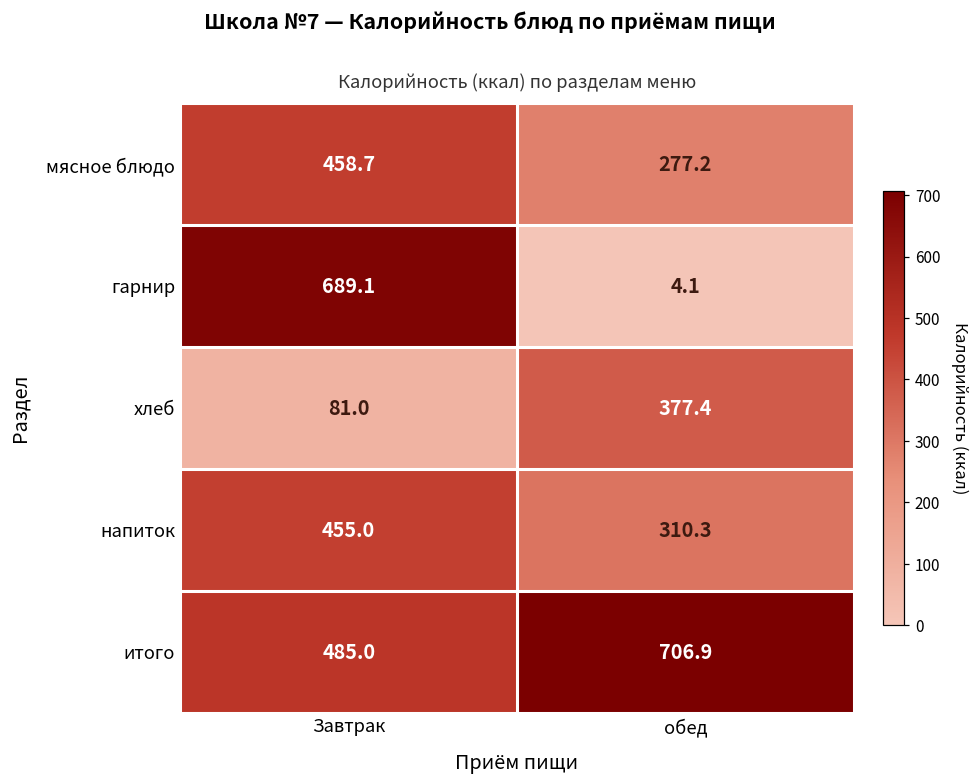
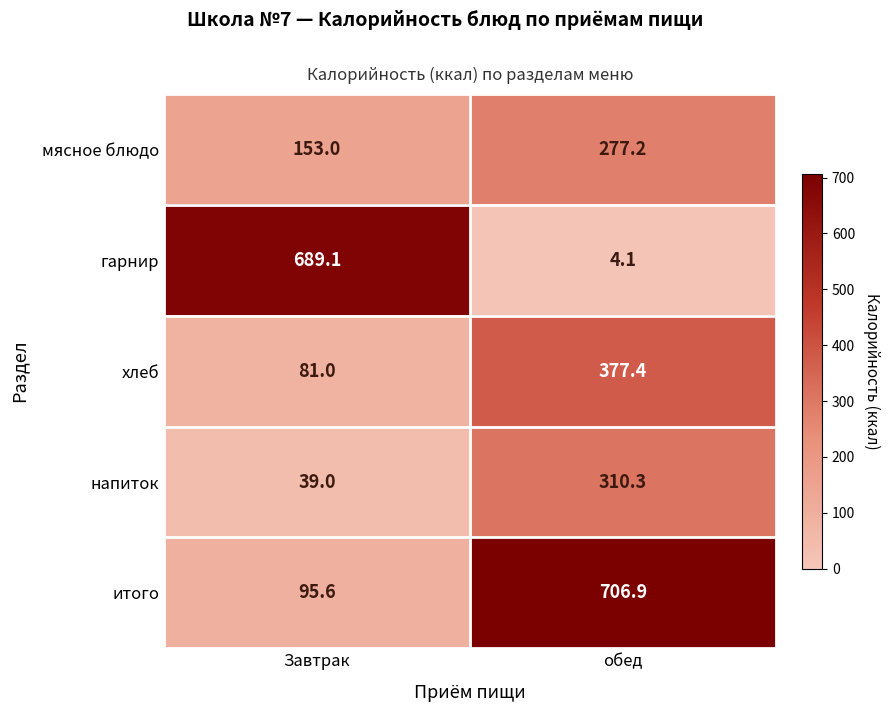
мясное блюдо, Завтрак: 458.7 -> 153.0
напиток, Завтрак: 455.0 -> 39.0
итого, Завтрак: 485.0 -> 95.6
